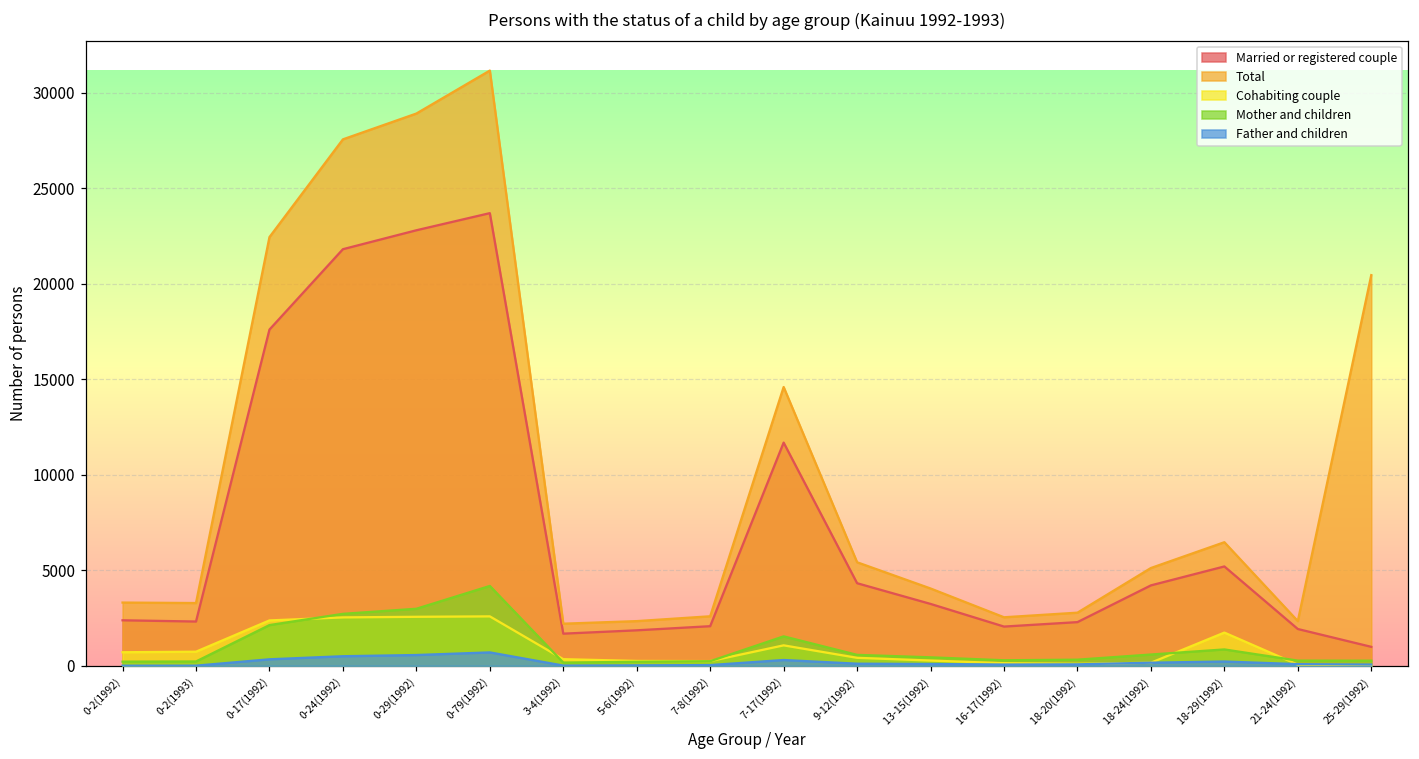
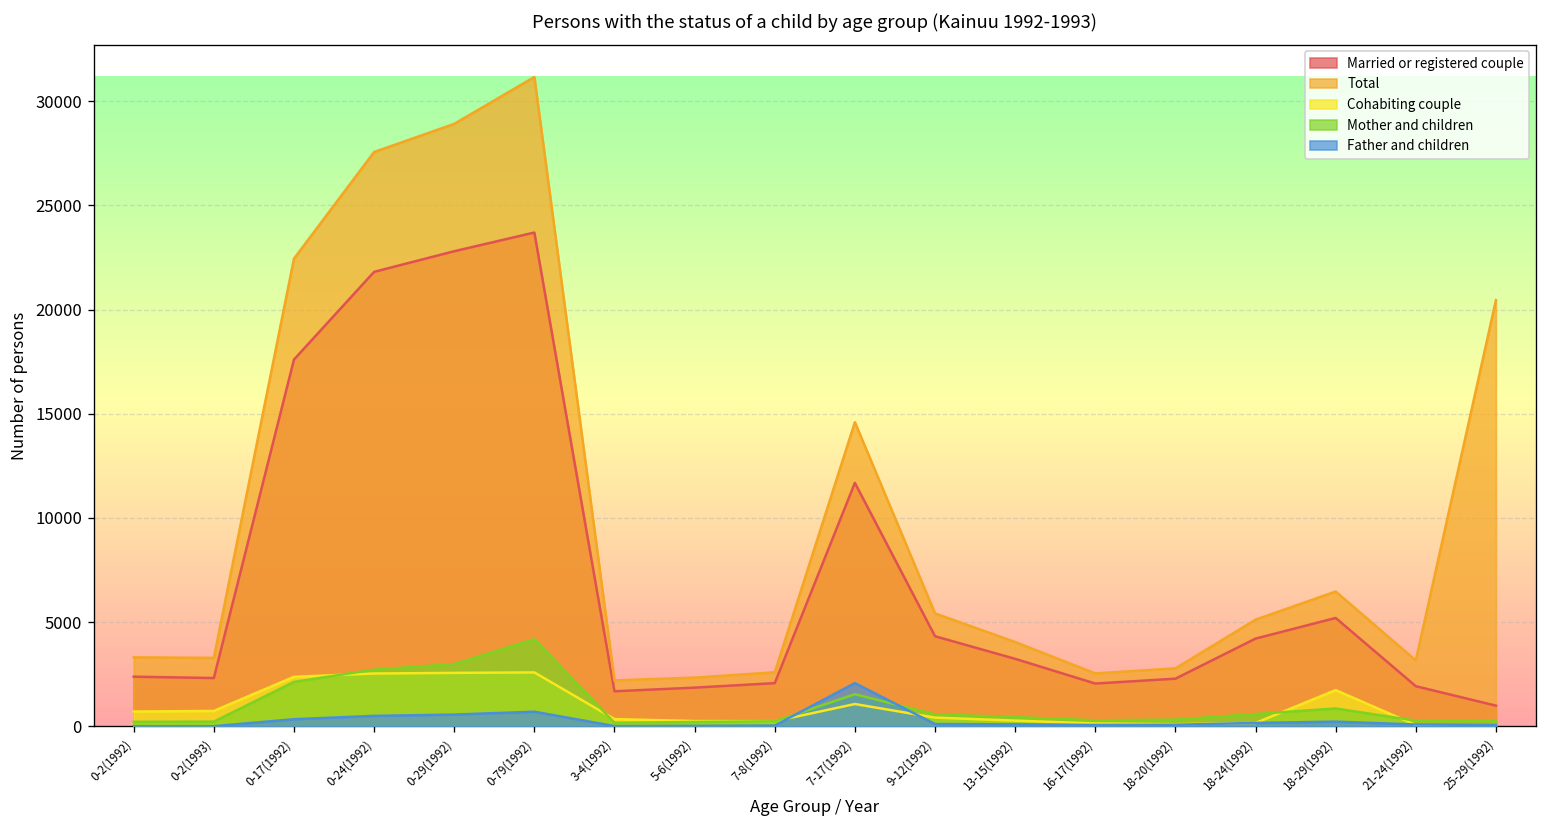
Father and children, 7-17(1992): 300 -> 2100
Total, 21-24(1992): 2300 -> 3200
